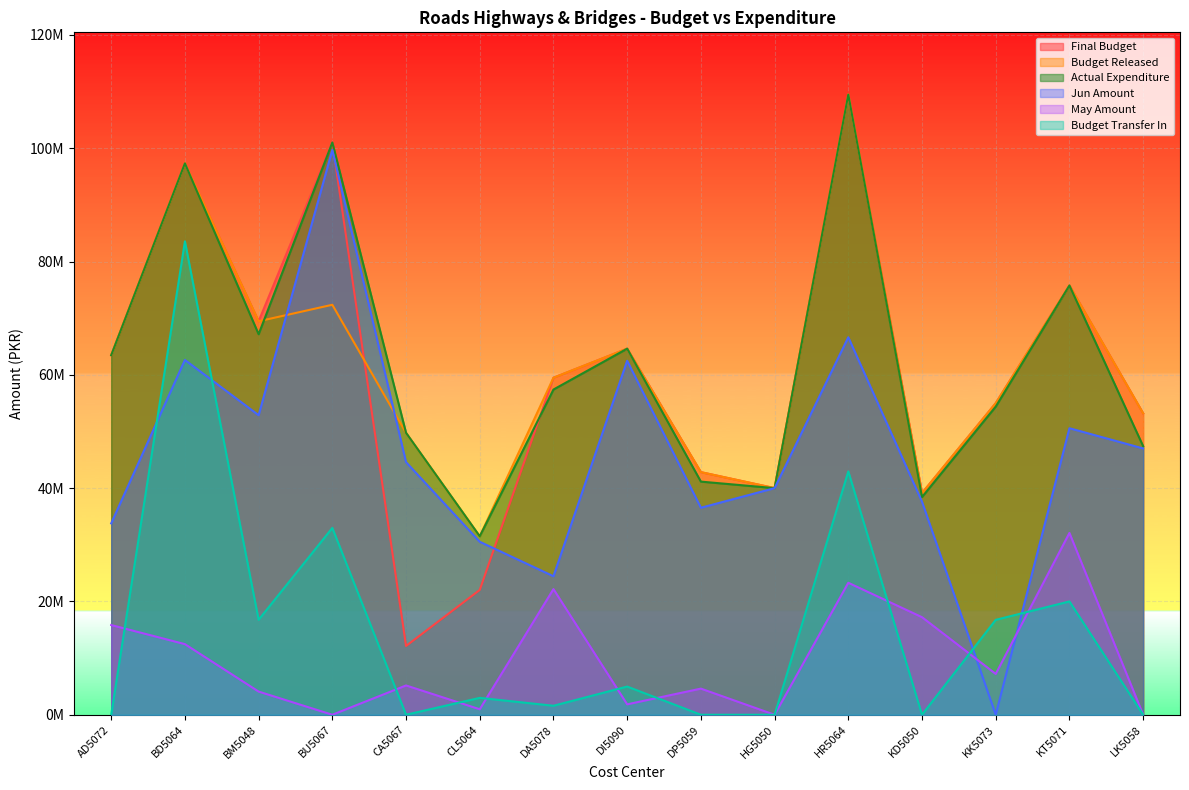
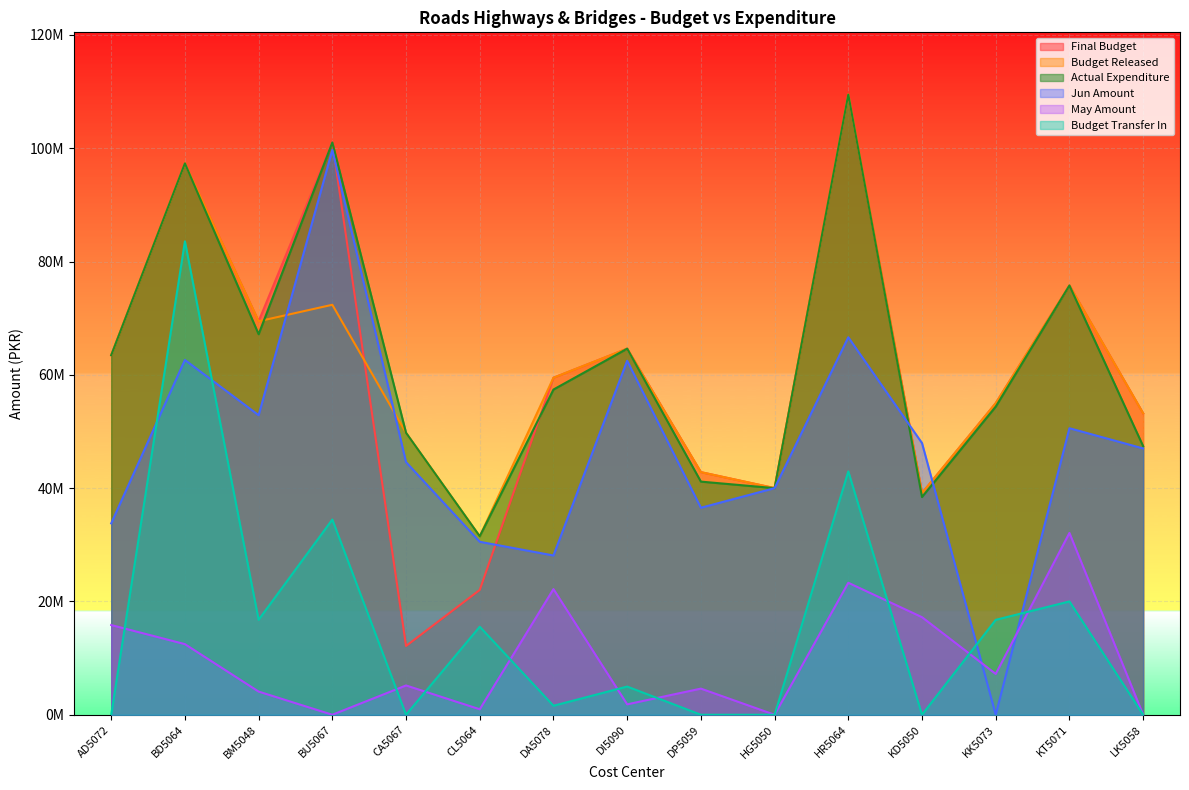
Budget Transfer In, BU5067: 33000000 -> 34000000
Budget Transfer In, CL5064: 3000000 -> 16000000
Jun Amount, DA5078: 24000000 -> 28000000
Jun Amount, KD5050: 38000000 -> 48000000
